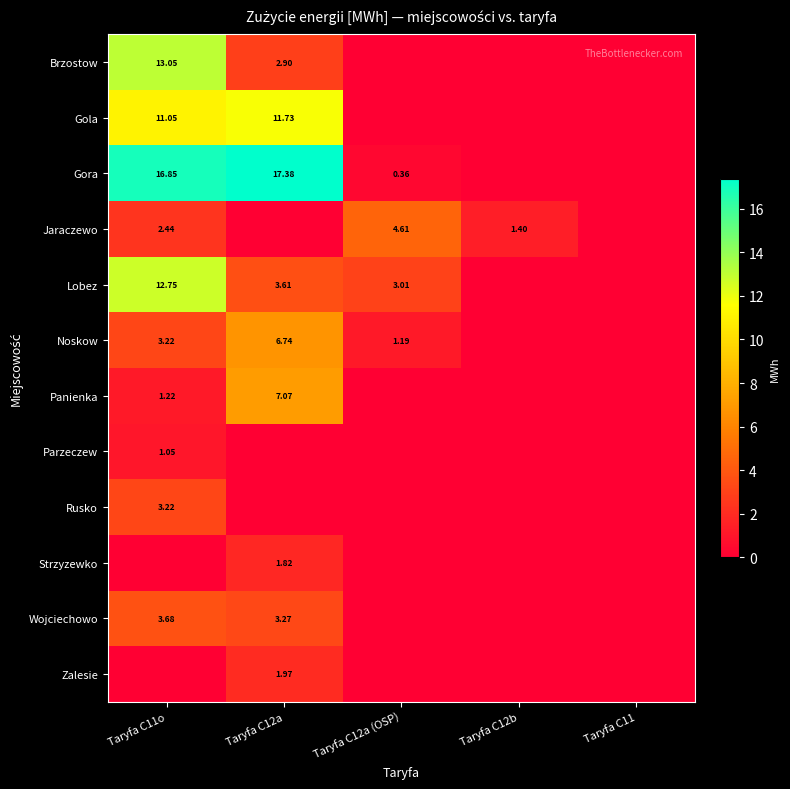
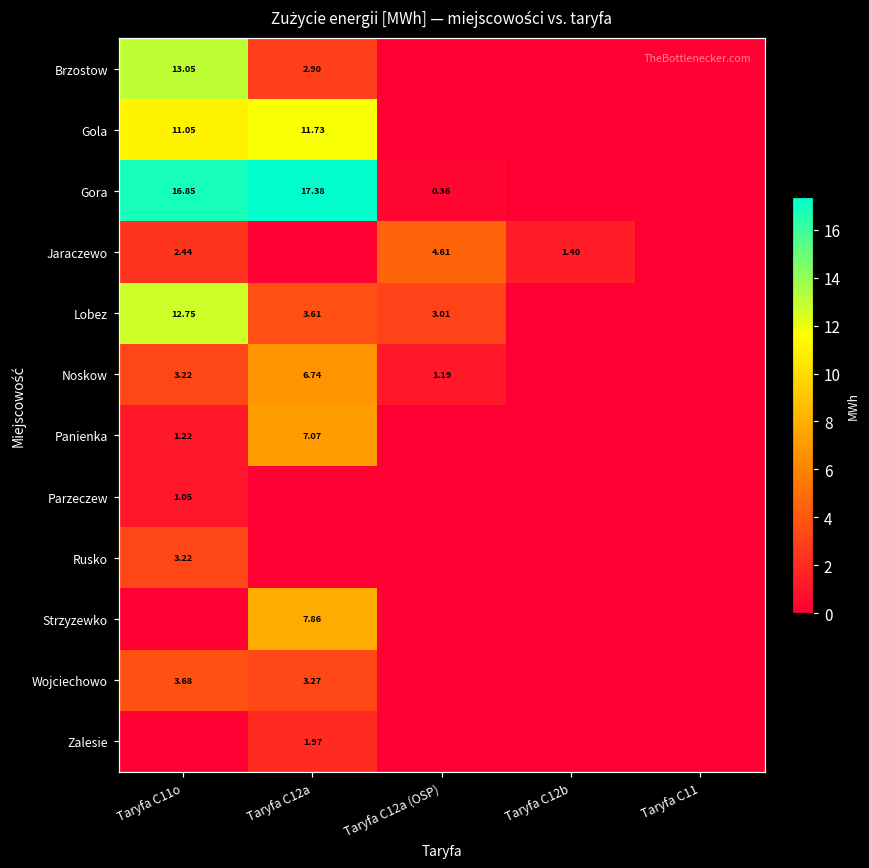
Strzyzewko, Taryfa C12a: 1.82 -> 7.86
